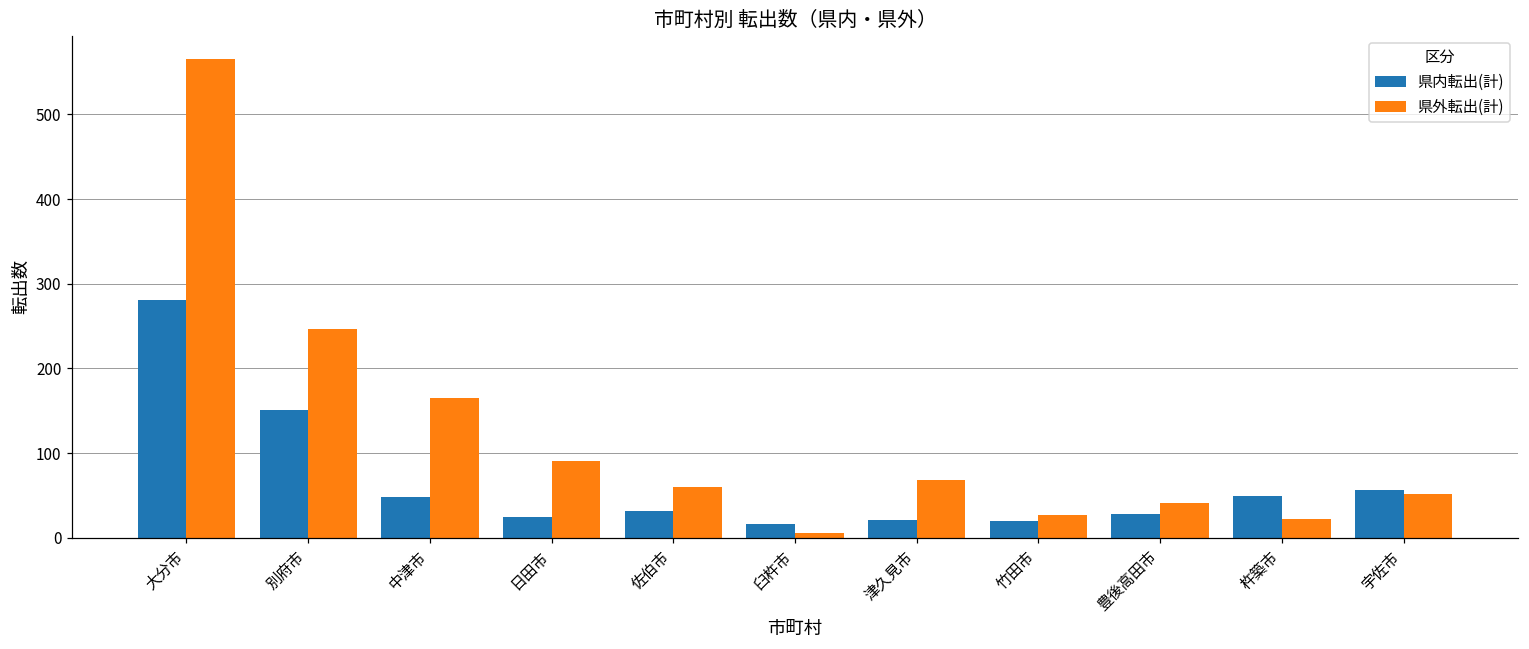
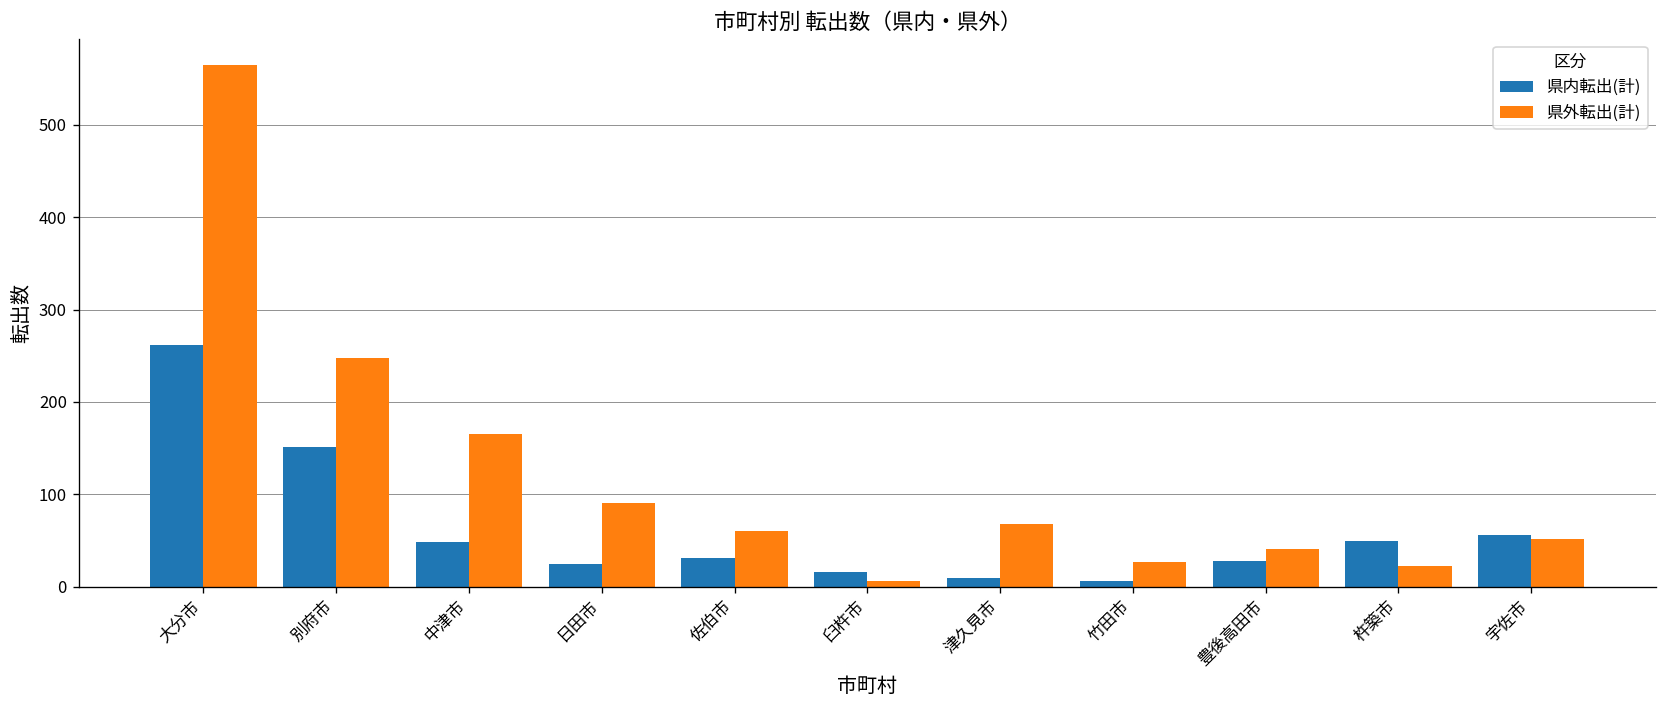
県内転出(計), 大分市: 280 -> 260
県内転出(計), 津久見市: 20 -> 10
県内転出(計), 竹田市: 20 -> 10
